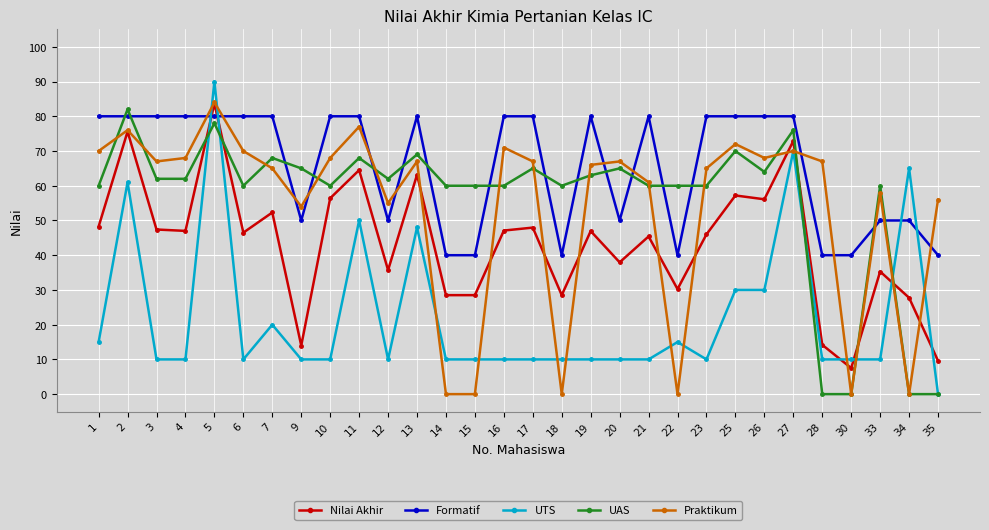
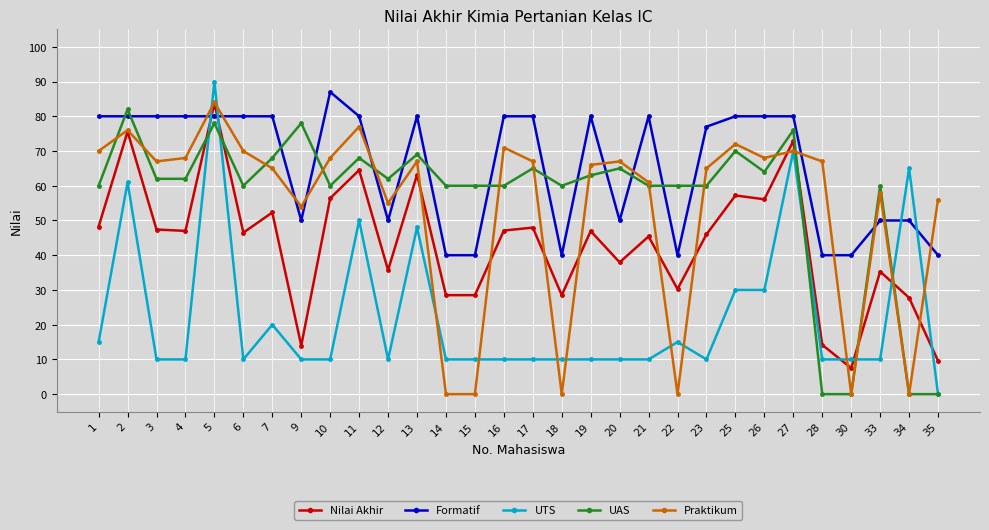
UAS, 9: 65 -> 78
Formatif, 10: 80 -> 87
Formatif, 23: 80 -> 77
